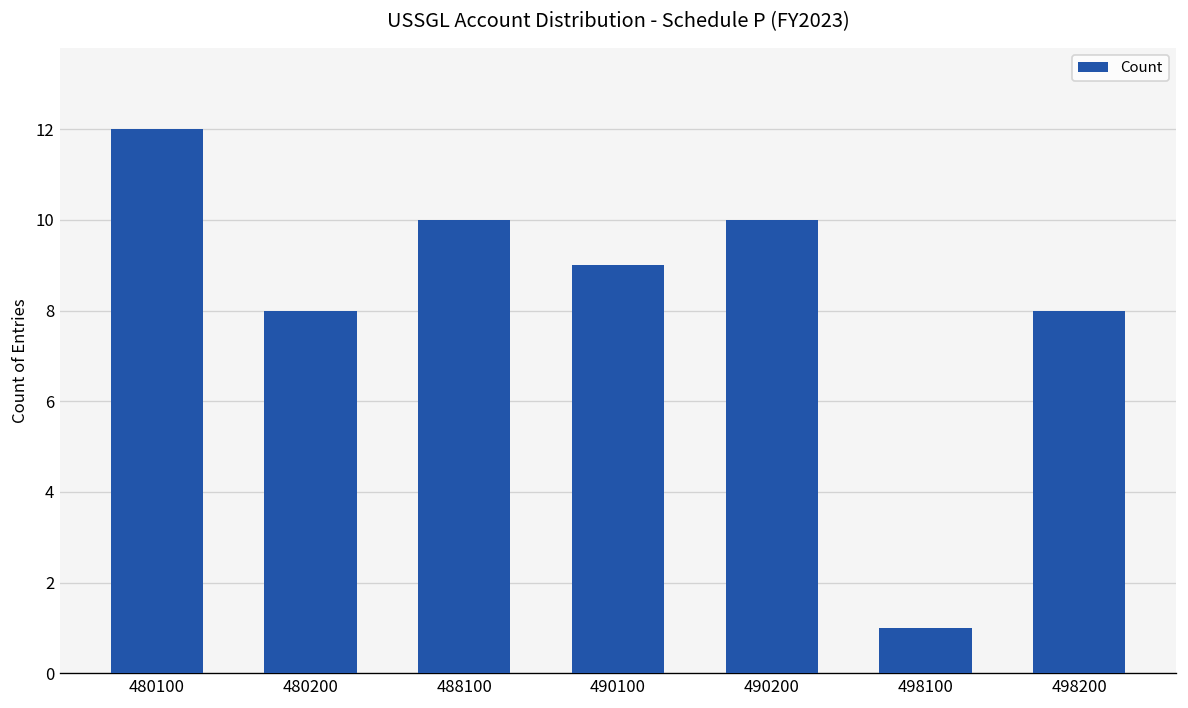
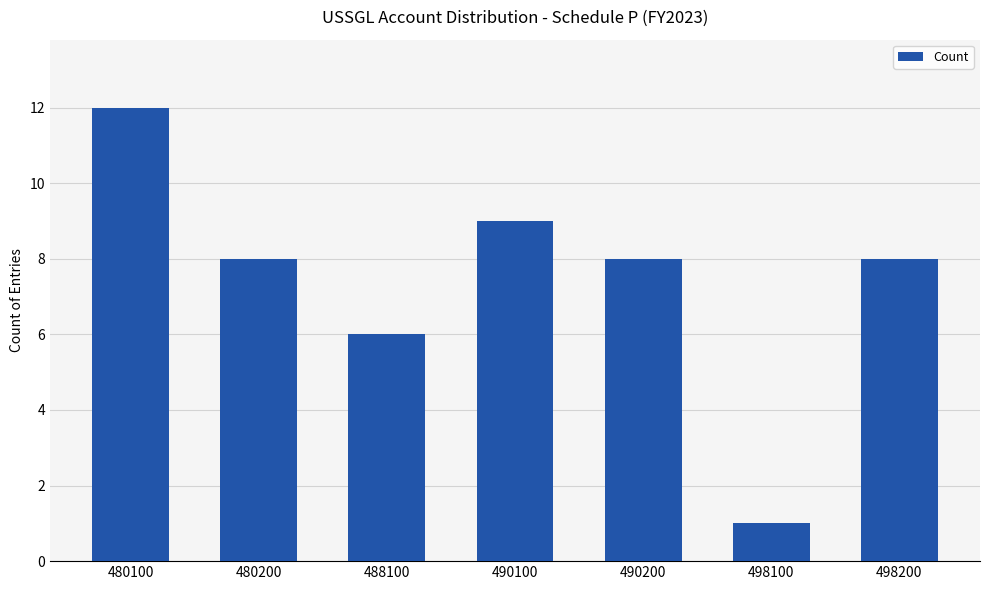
488100: 10 -> 6
490200: 10 -> 8
